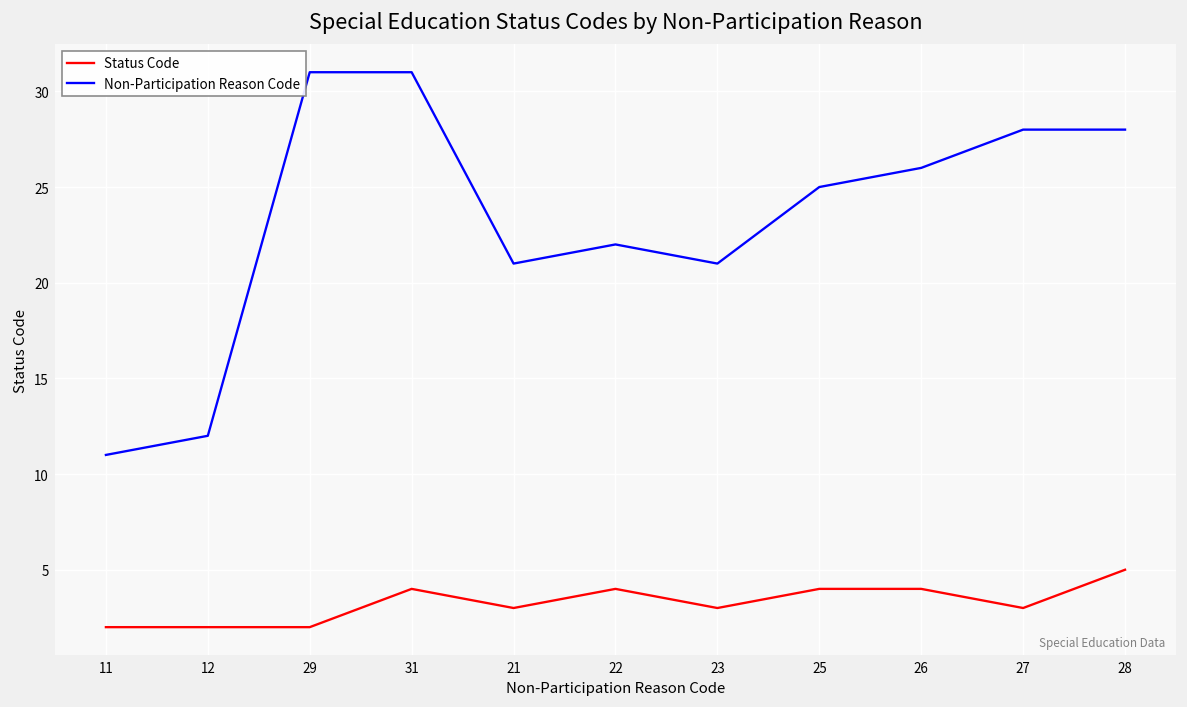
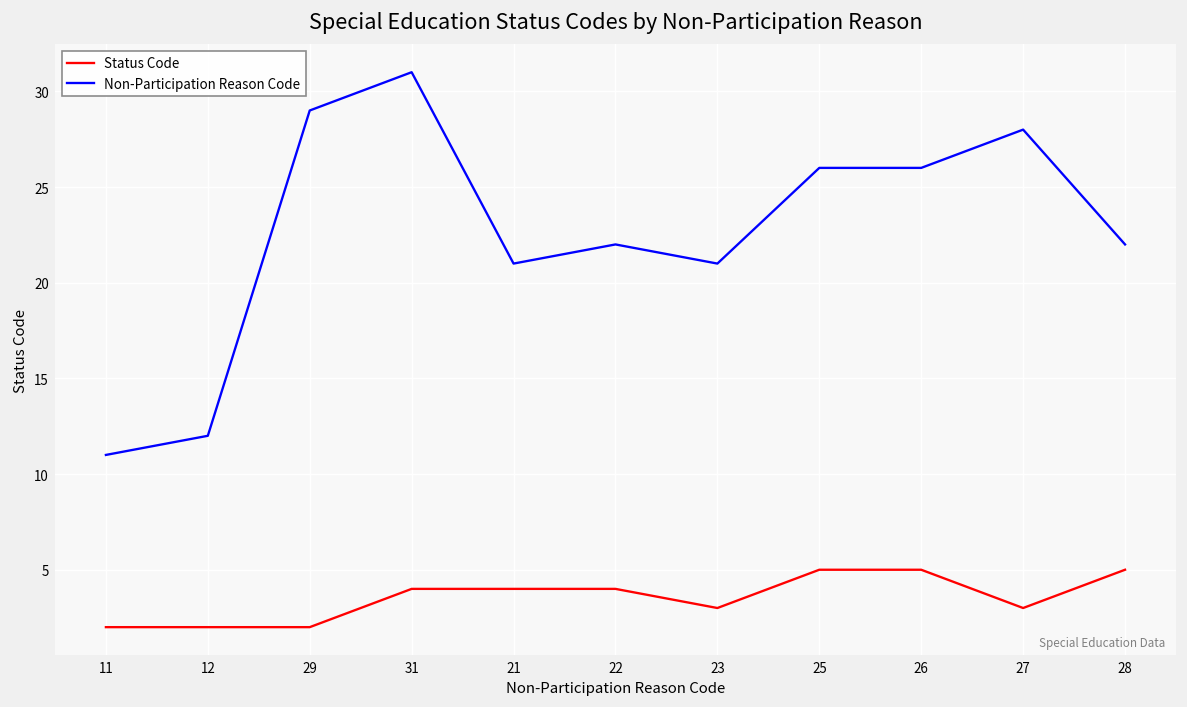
Non-Participation Reason Code, 29: 31 -> 29
Status Code, 21: 3 -> 4
Status Code, 25: 4 -> 5
Non-Participation Reason Code, 25: 25 -> 26
Status Code, 26: 4 -> 5
Non-Participation Reason Code, 28: 28 -> 22
